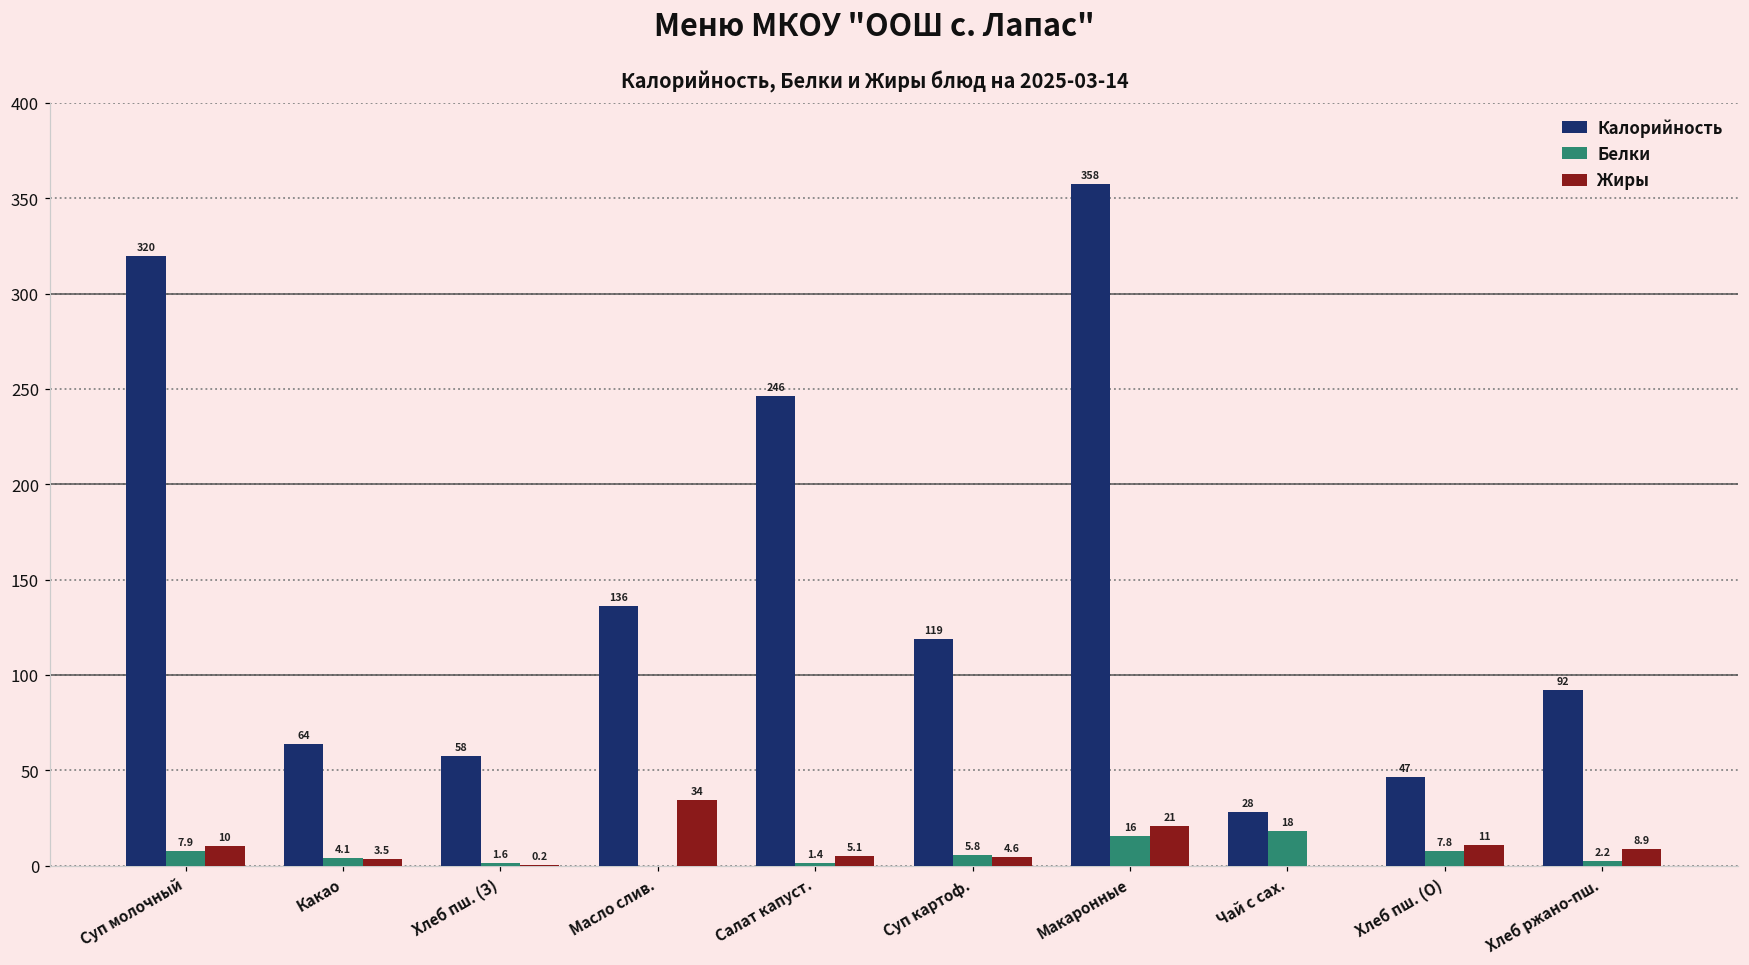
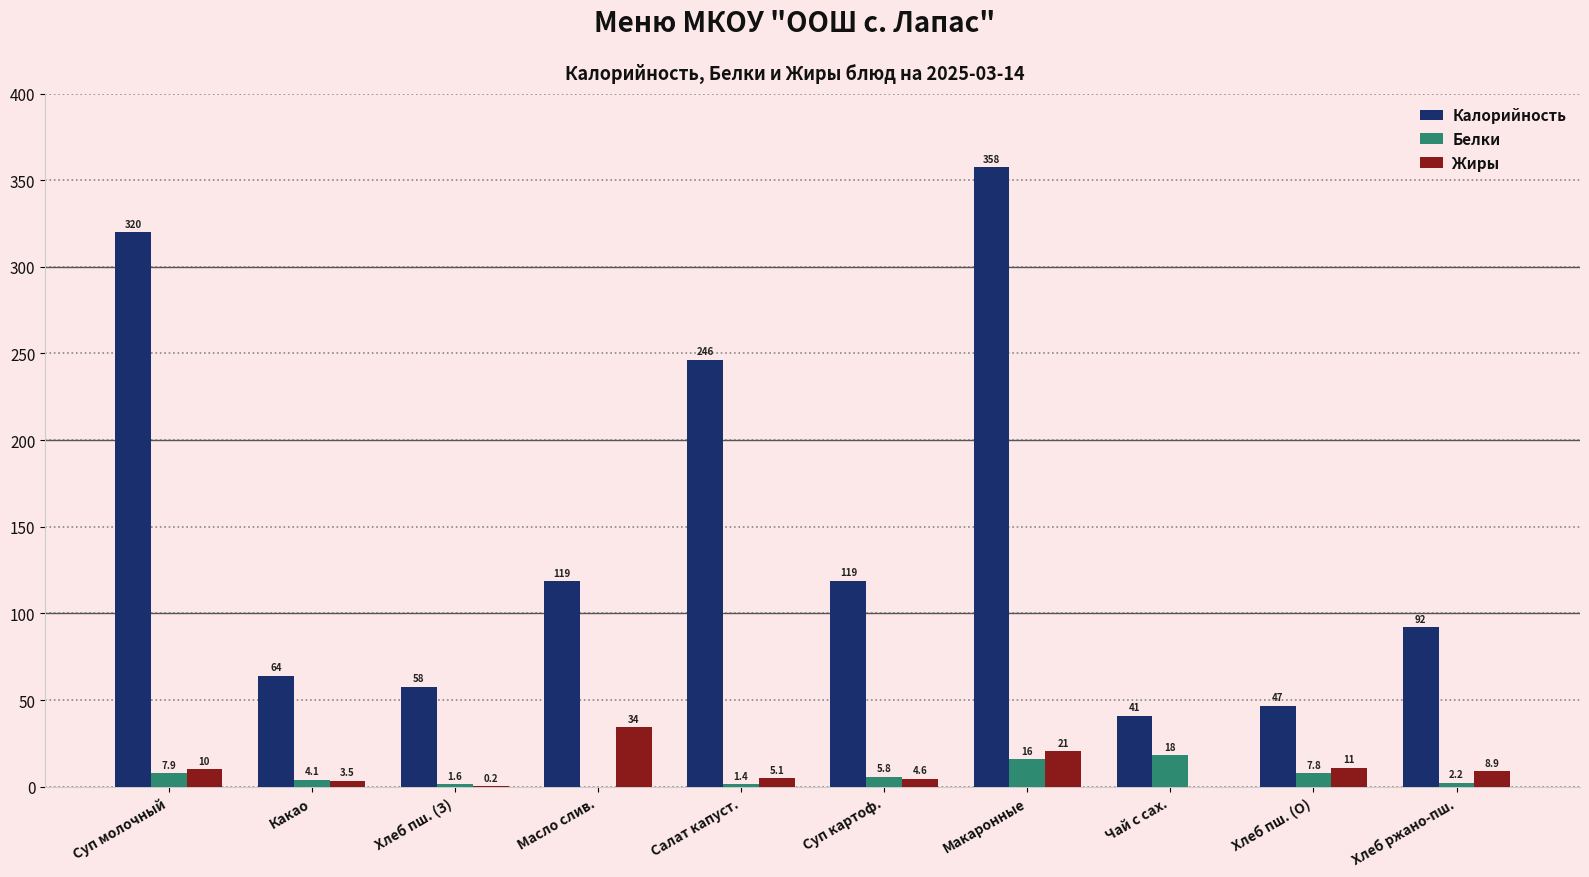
Калорийность, Масло слив.: 136 -> 119
Калорийность, Чай с сах.: 28 -> 41
